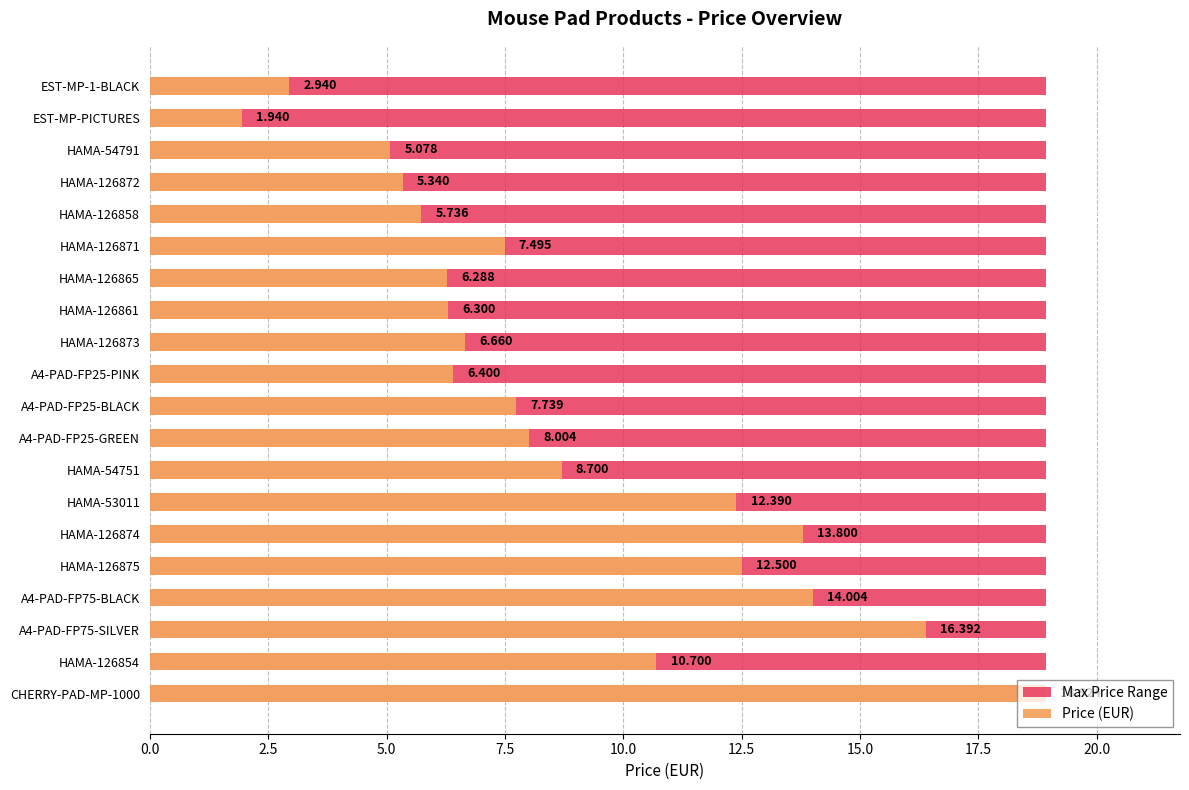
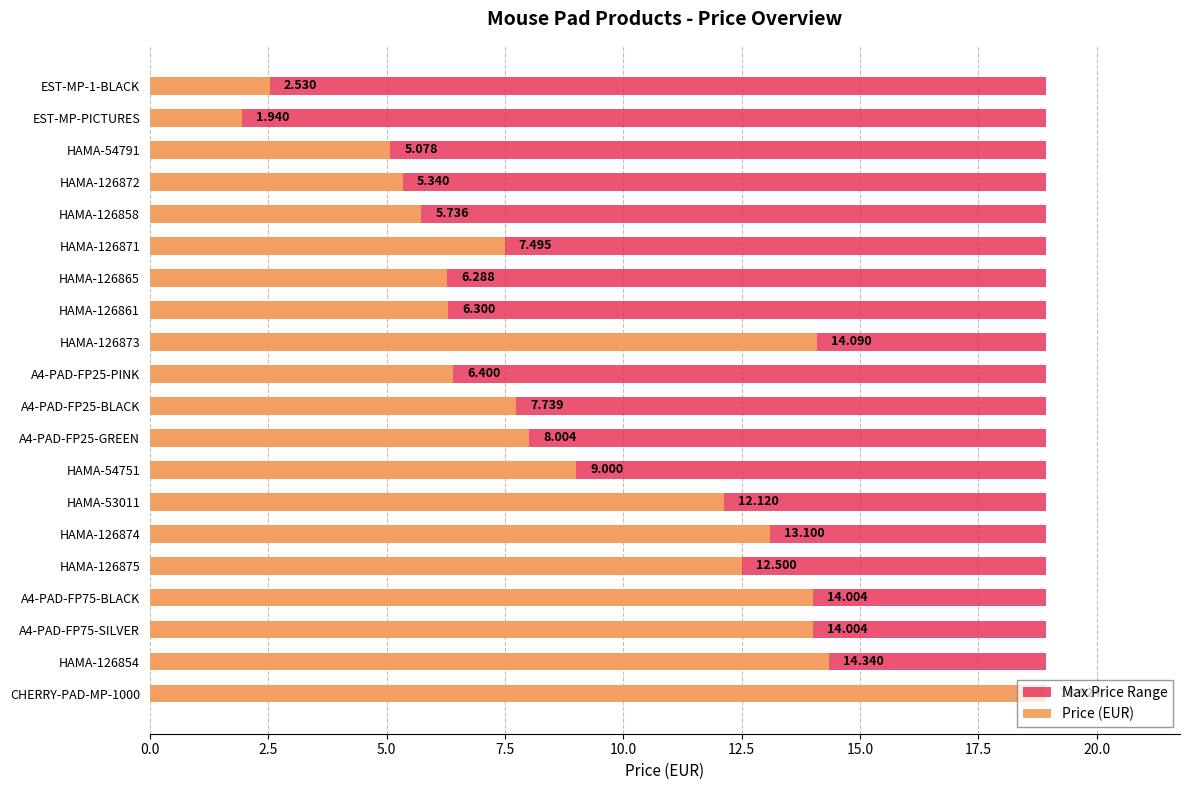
Price (EUR), EST-MP-1-BLACK: 2.940 -> 2.530
Price (EUR), HAMA-126873: 6.660 -> 14.090
Price (EUR), HAMA-54751: 8.700 -> 9.000
Price (EUR), HAMA-53011: 12.390 -> 12.120
Price (EUR), HAMA-126874: 13.800 -> 13.100
Price (EUR), A4-PAD-FP75-SILVER: 16.392 -> 14.004
Price (EUR), HAMA-126854: 10.700 -> 14.340
